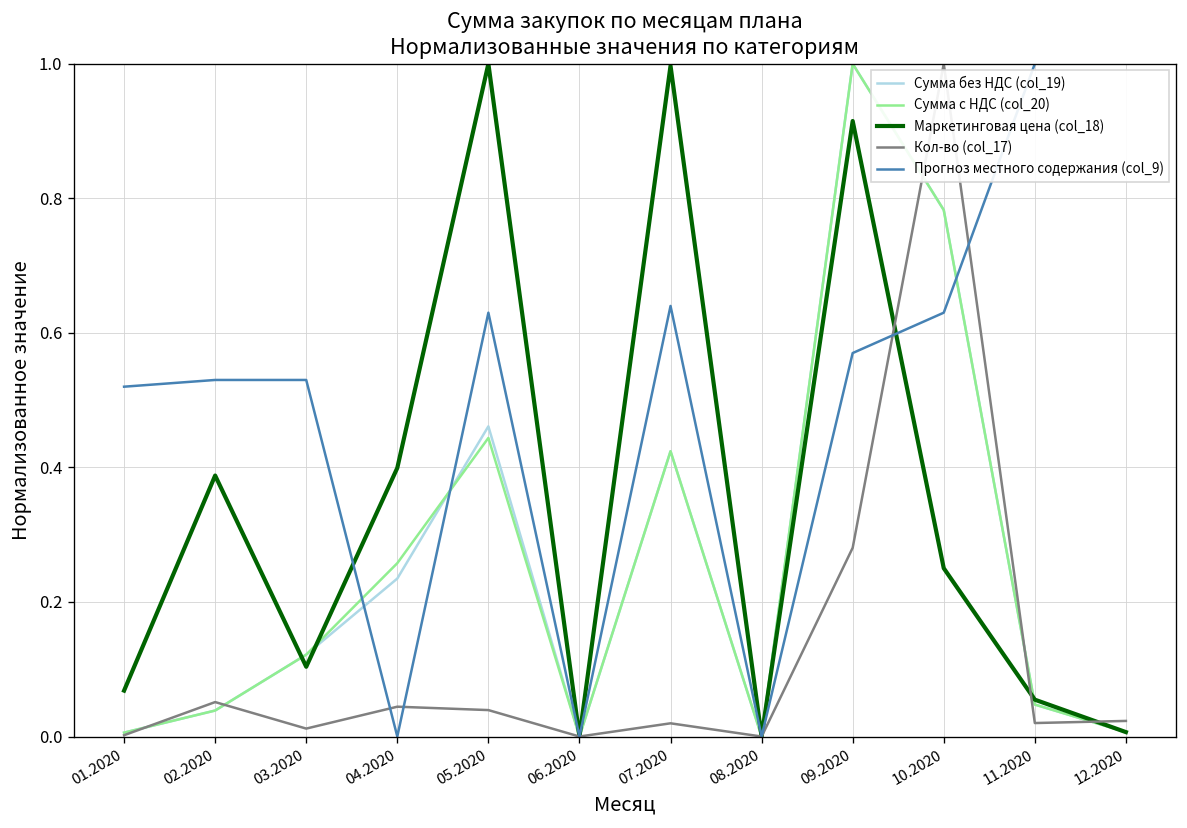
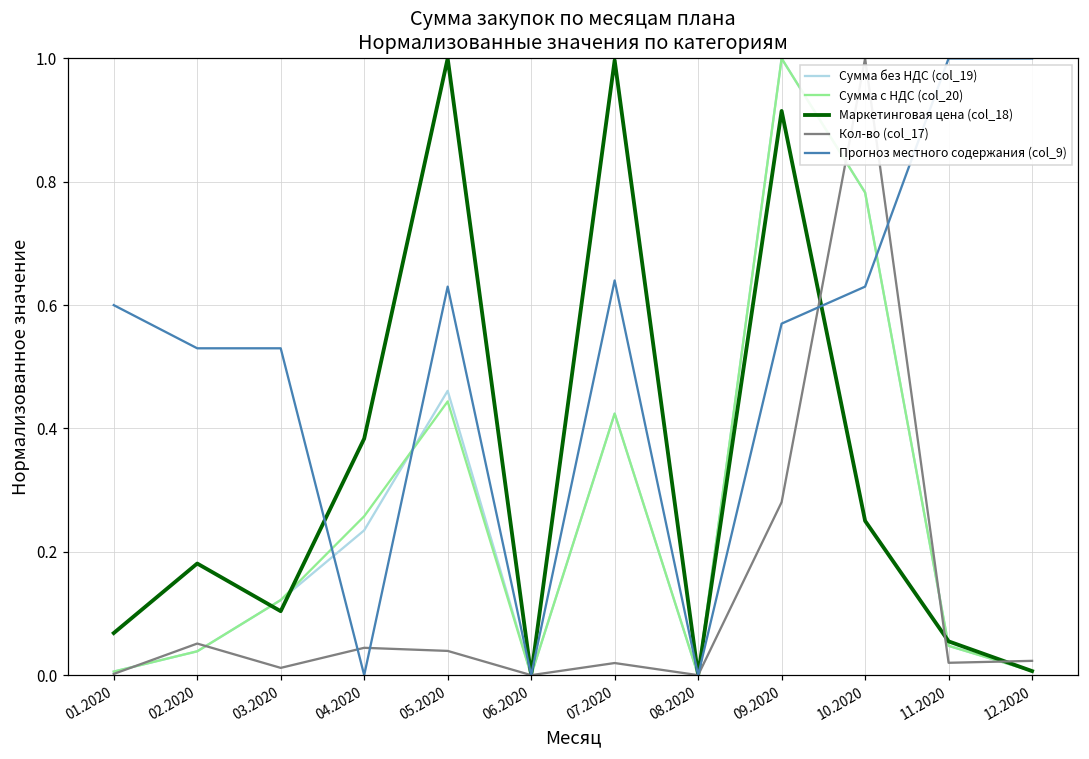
Прогноз местного содержания (col_9), 01.2020: 0.52 -> 0.60
Маркетинговая цена (col_18), 02.2020: 0.39 -> 0.18
Маркетинговая цена (col_18), 04.2020: 0.40 -> 0.38
